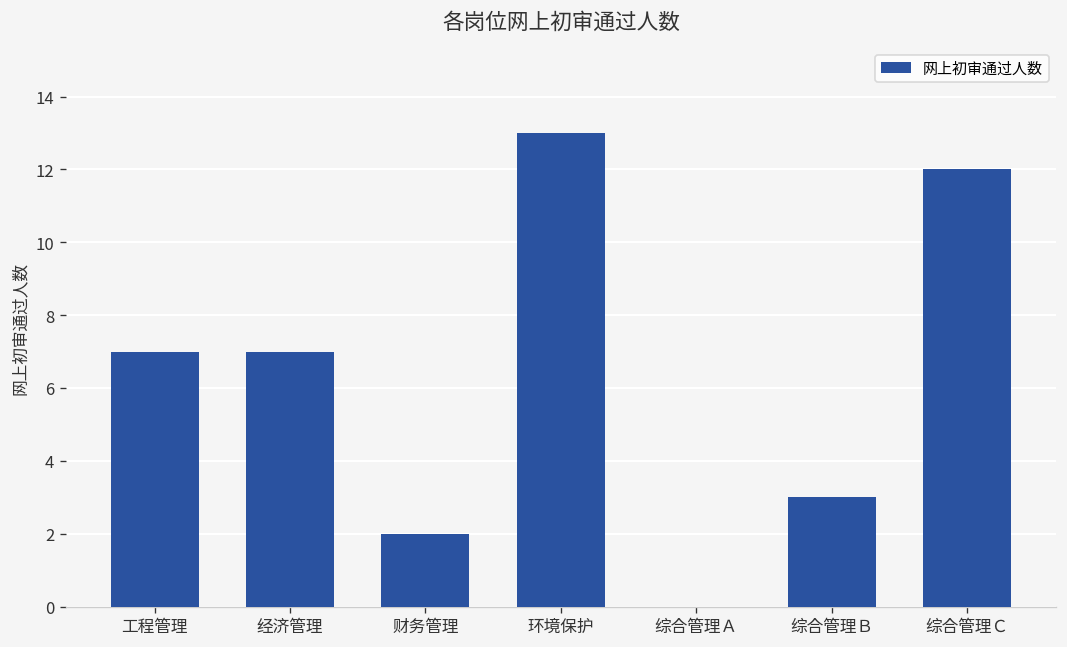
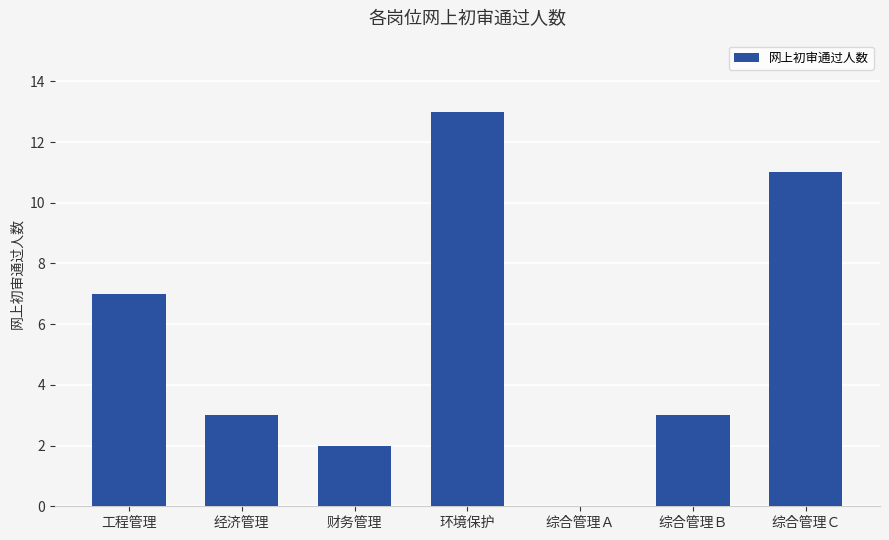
经济管理: 7 -> 3
综合管理Ｃ: 12 -> 11
